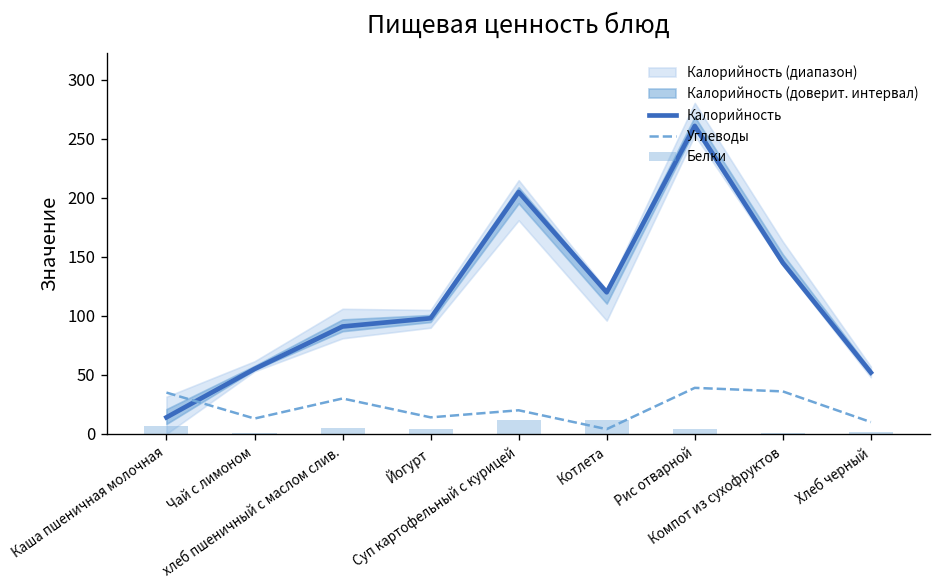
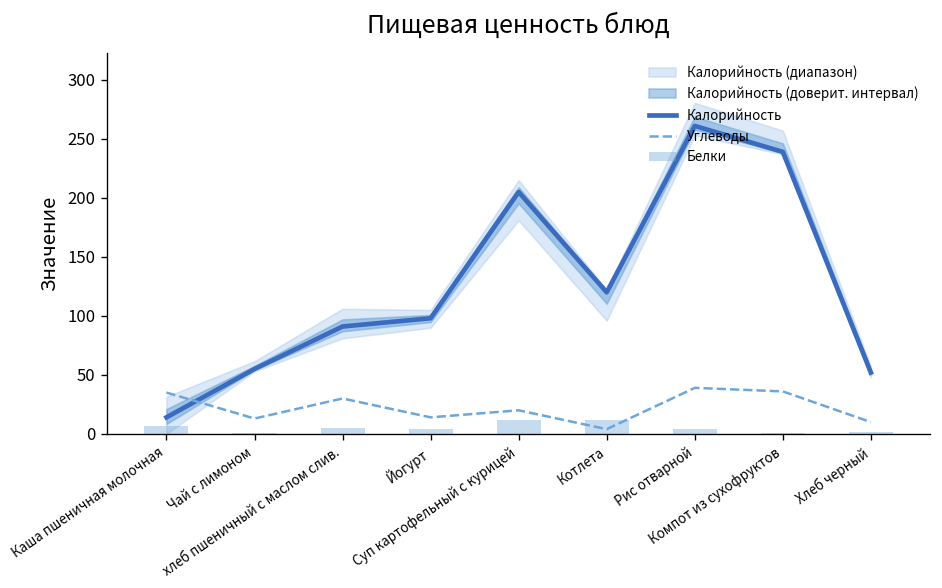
Калорийность, Компот из сухофруктов: 150 -> 240
